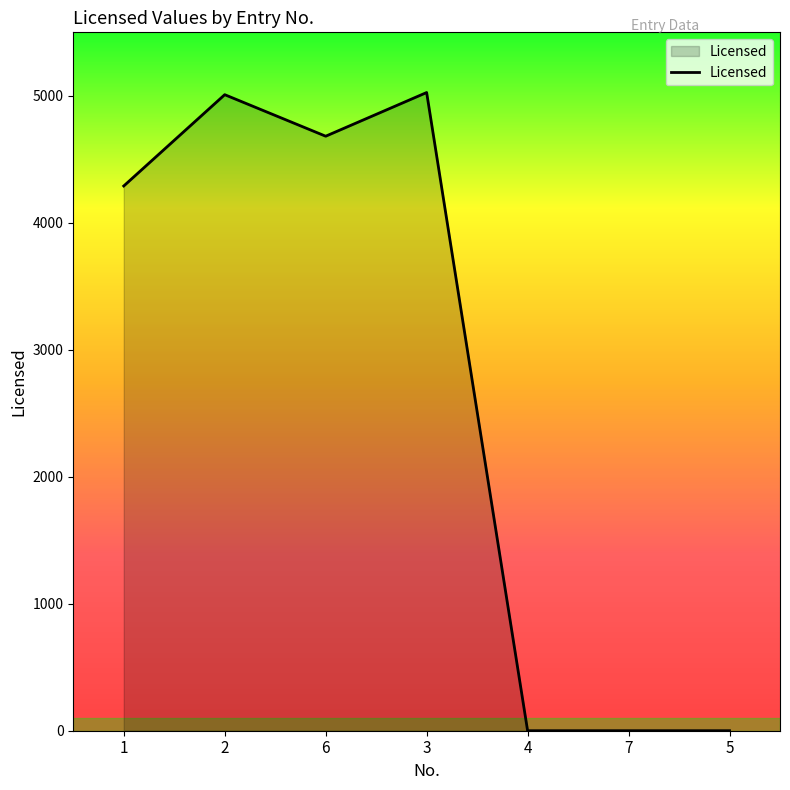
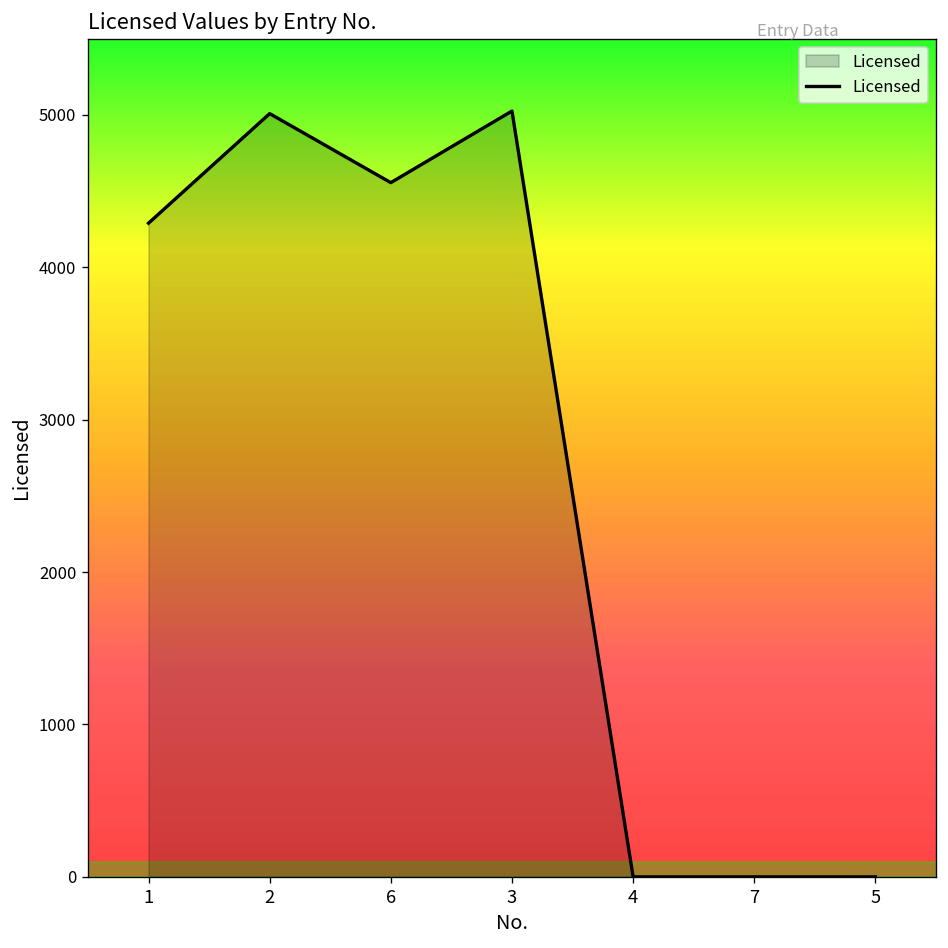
6: 4680 -> 4560
